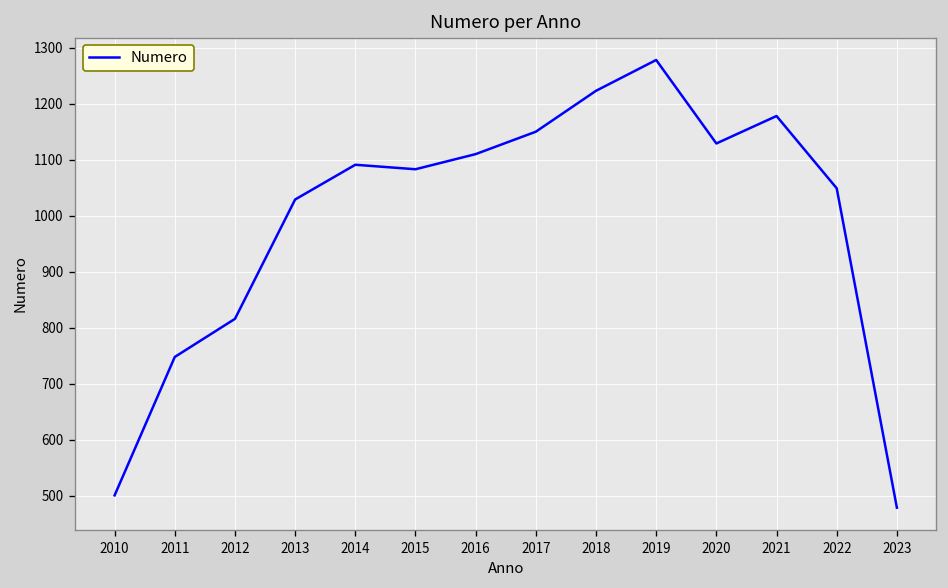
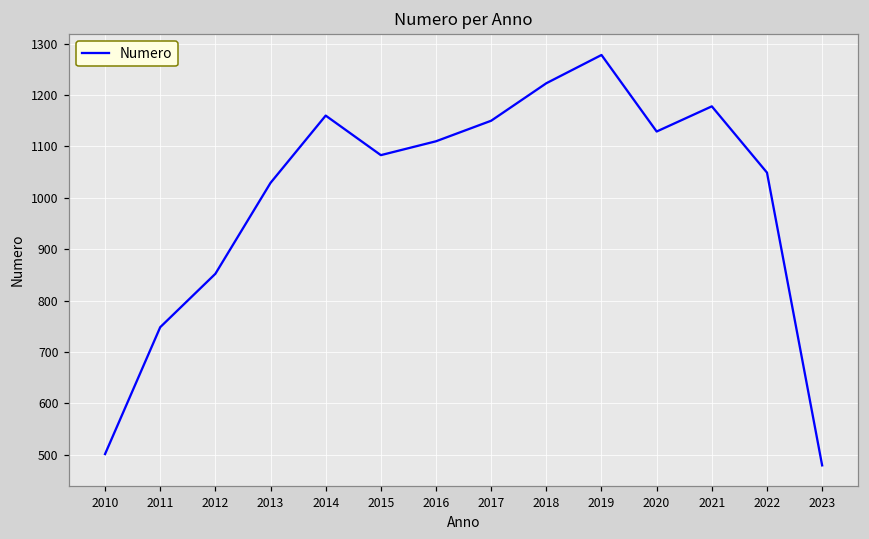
2012: 820 -> 850
2014: 1090 -> 1160
